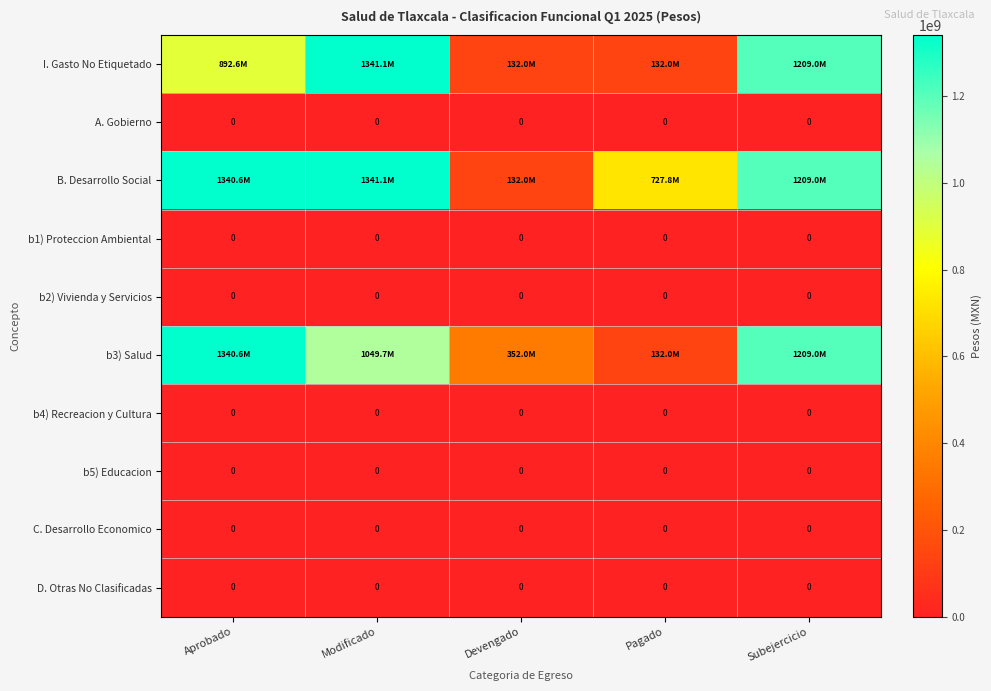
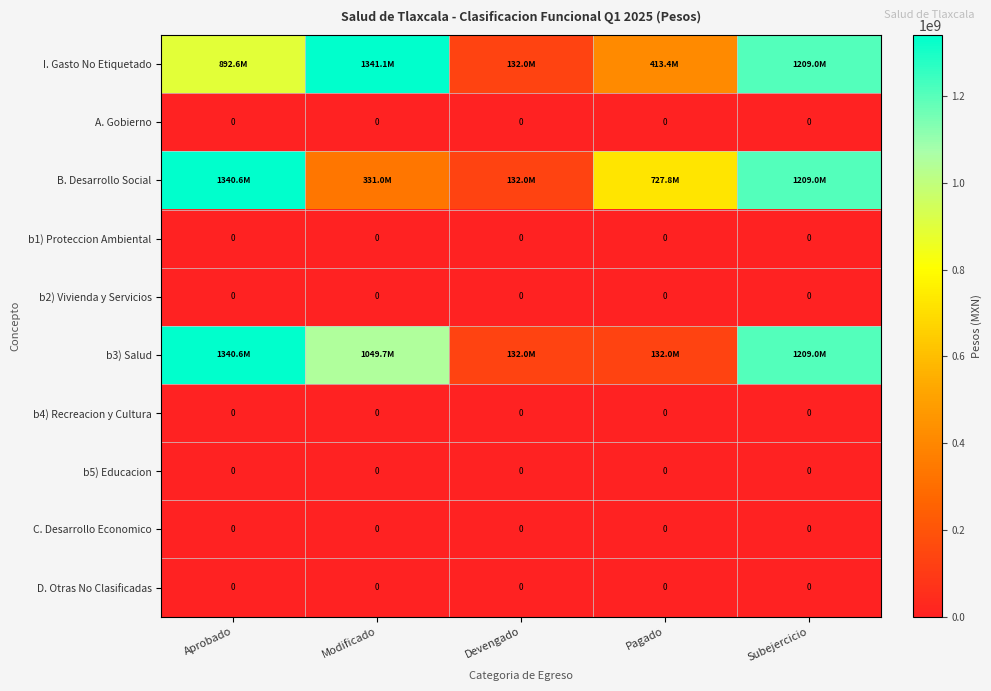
I. Gasto No Etiquetado, Pagado: 132.0M -> 413.4M
B. Desarrollo Social, Modificado: 1341.1M -> 331.0M
b3) Salud, Devengado: 352.0M -> 132.0M
